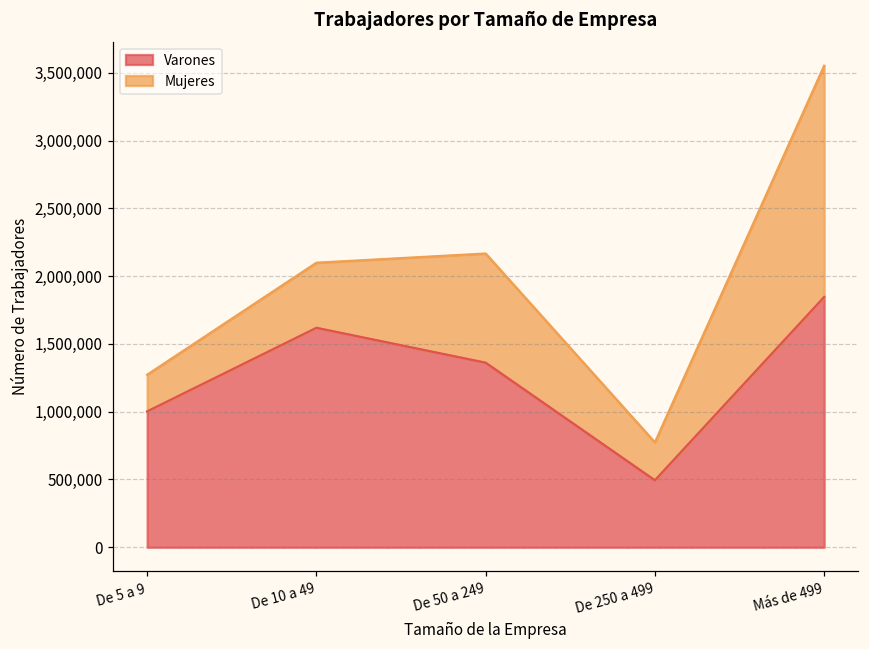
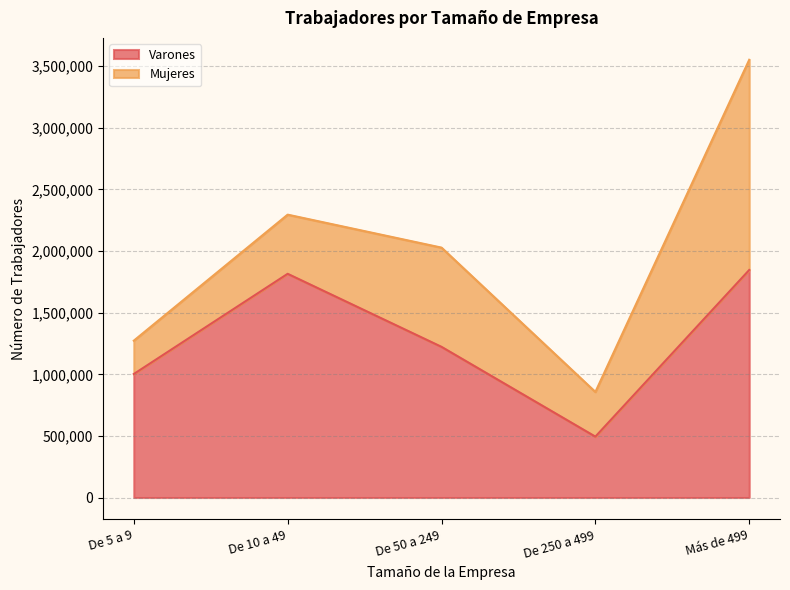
Varones, De 10 a 49: 1,620,000 -> 1,820,000
Varones, De 50 a 249: 1,360,000 -> 1,220,000
Mujeres, De 250 a 499: 280,000 -> 360,000
